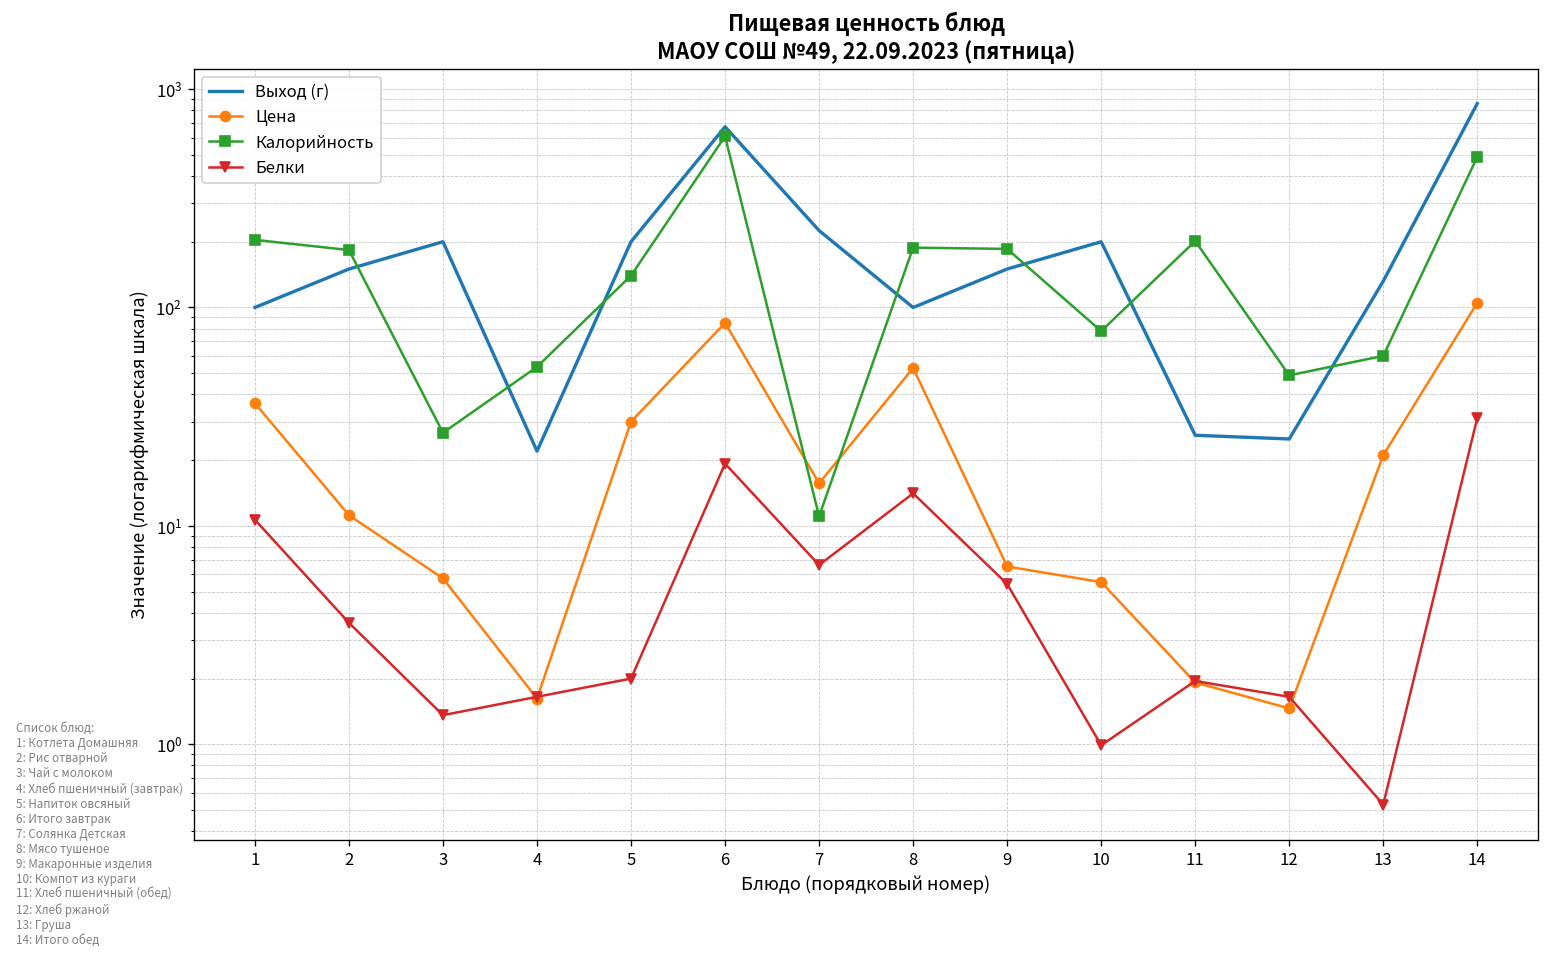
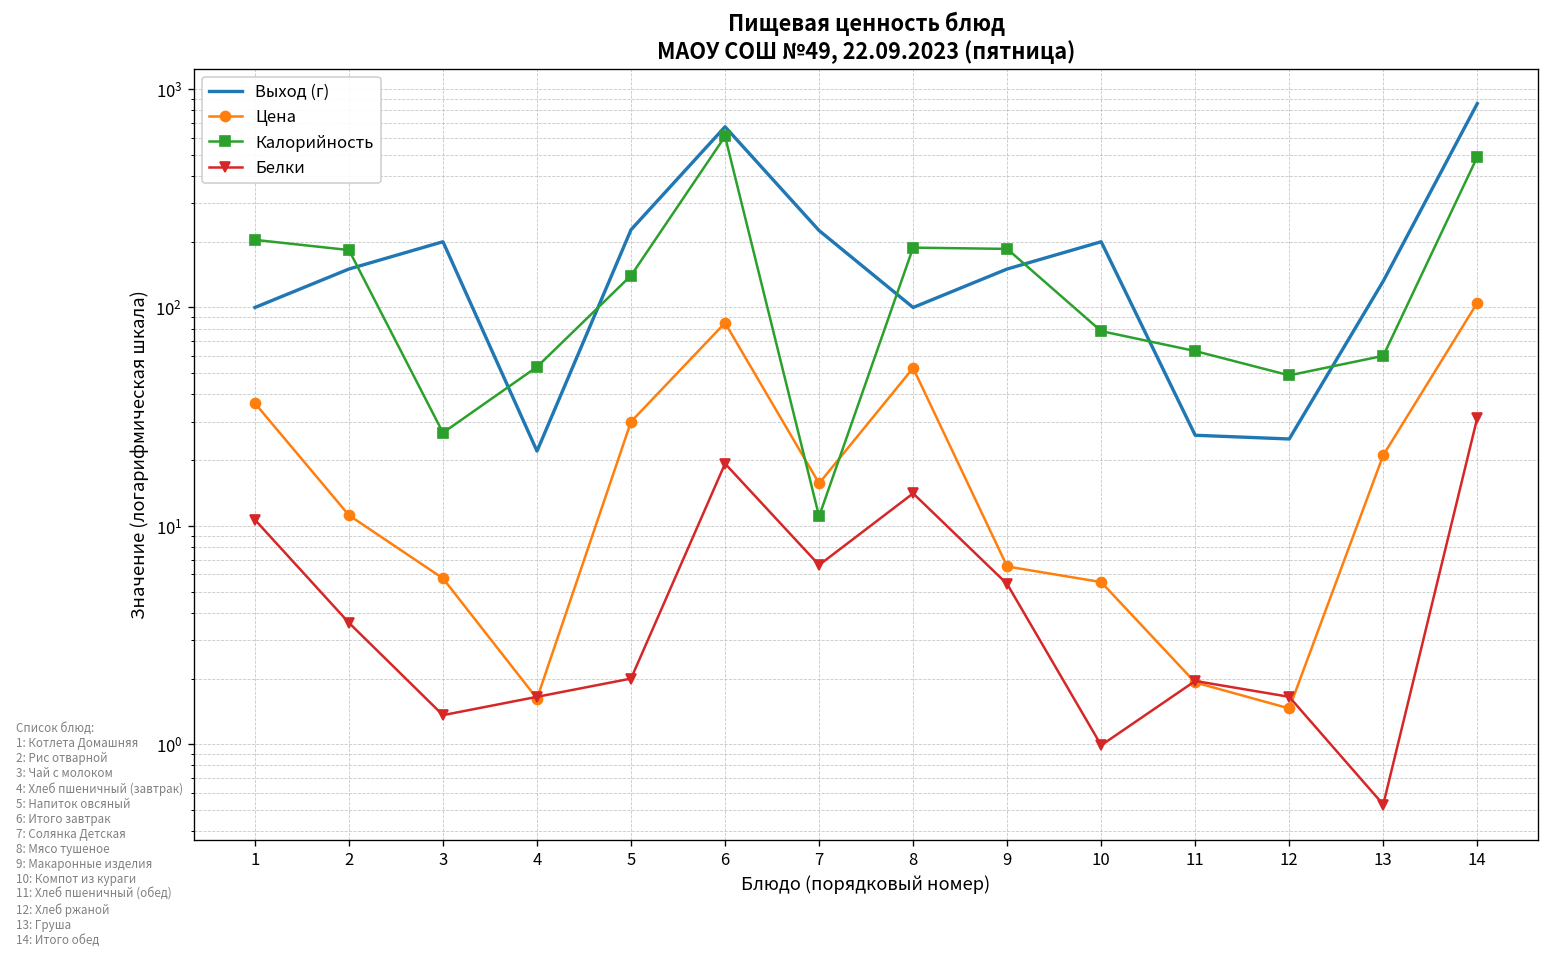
Выход (г), 5: 200 -> 230
Калорийность, 11: 200 -> 63
